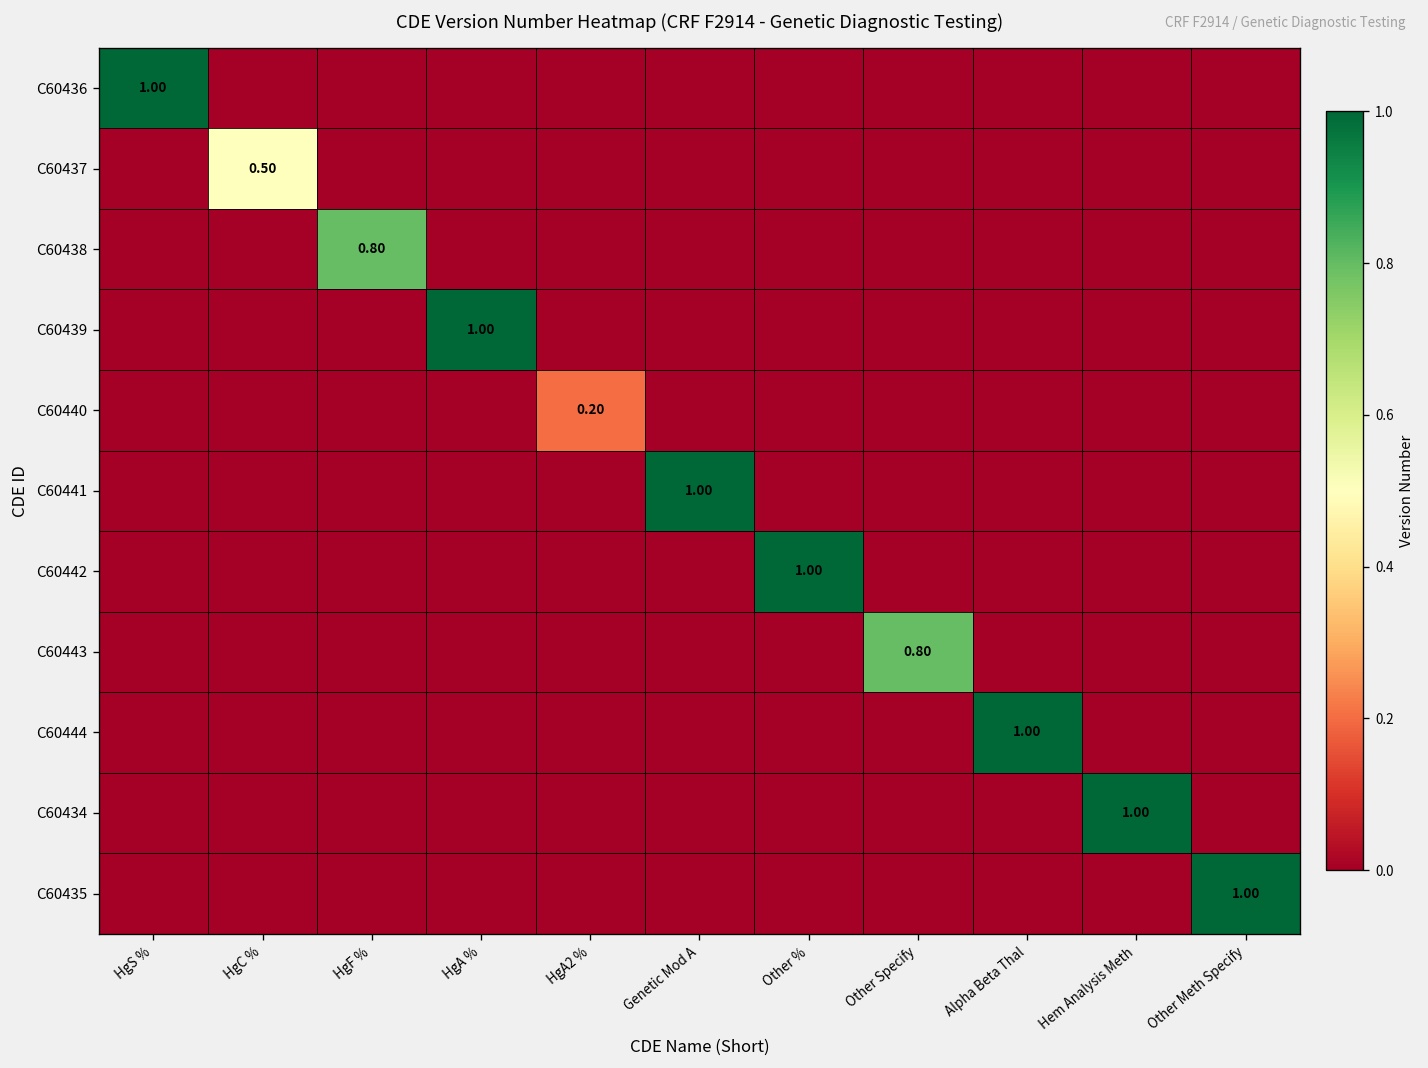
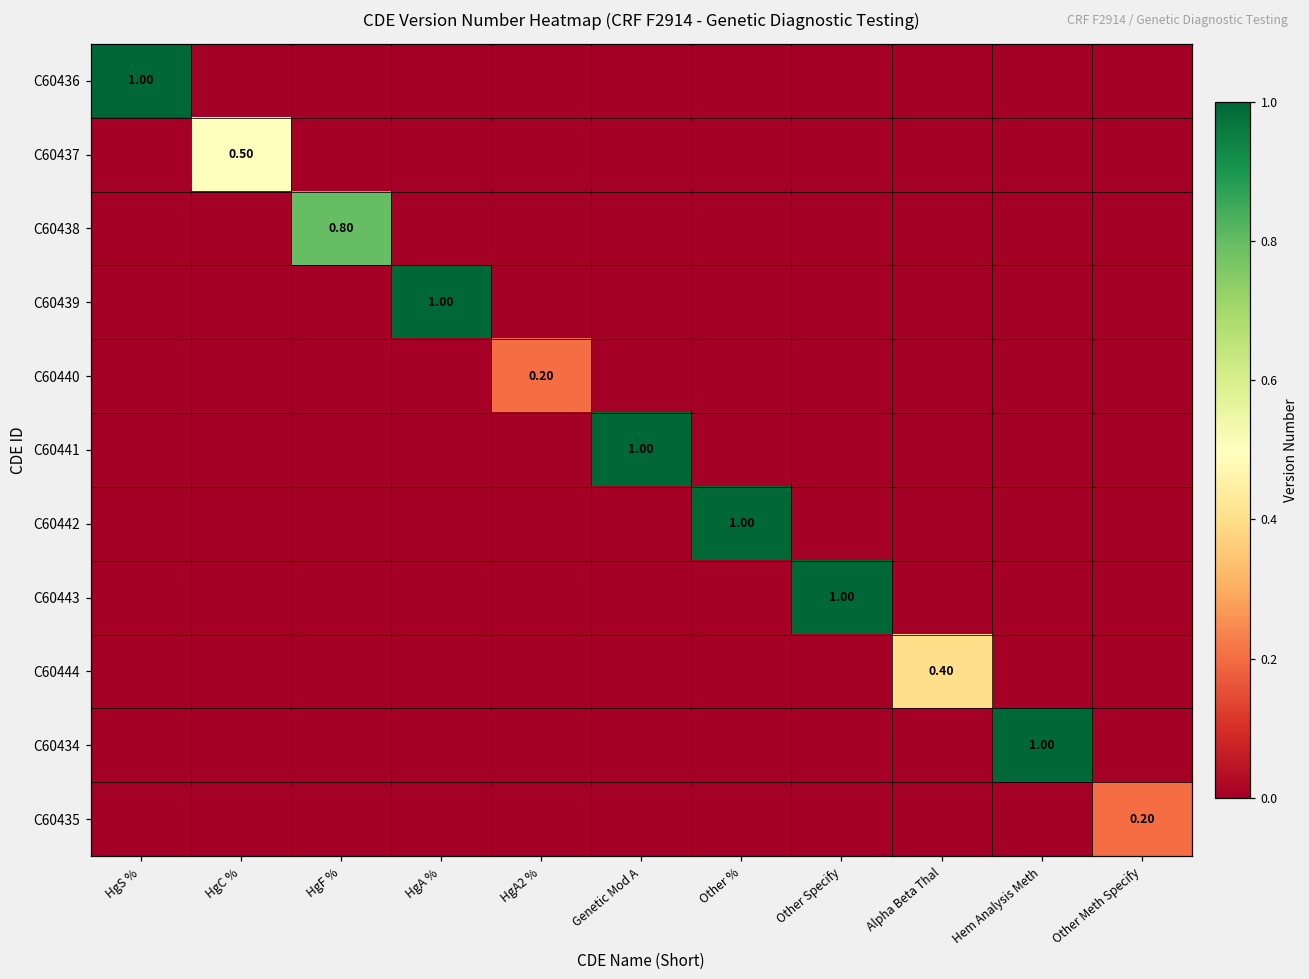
C60443, Other Specify: 0.80 -> 1.00
C60444, Alpha Beta Thal: 1.00 -> 0.40
C60435, Other Meth Specify: 1.00 -> 0.20
